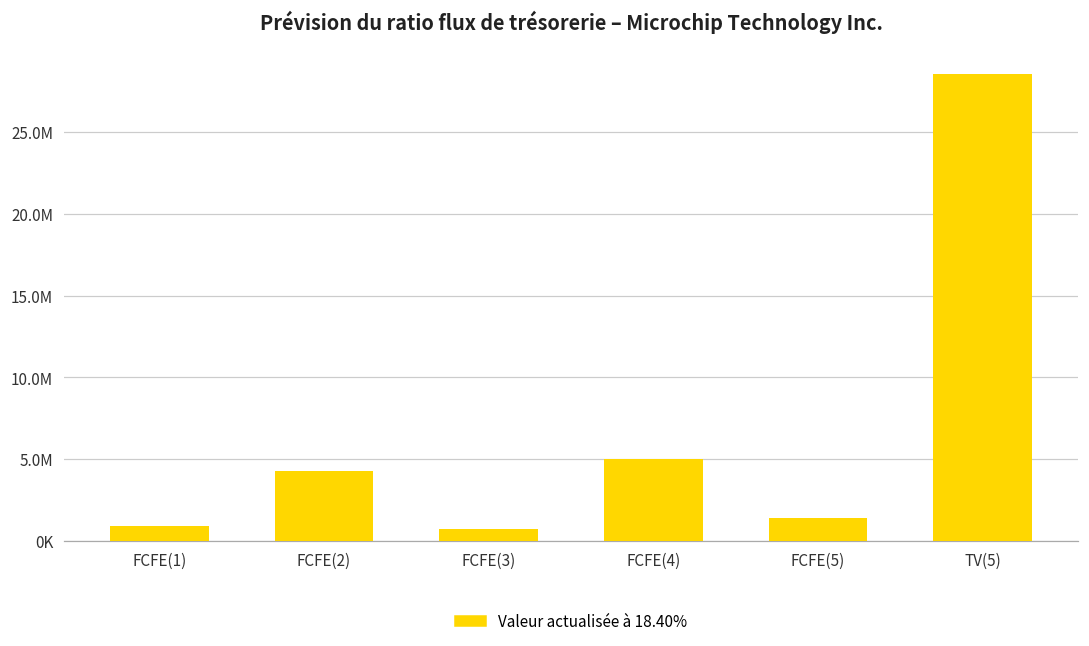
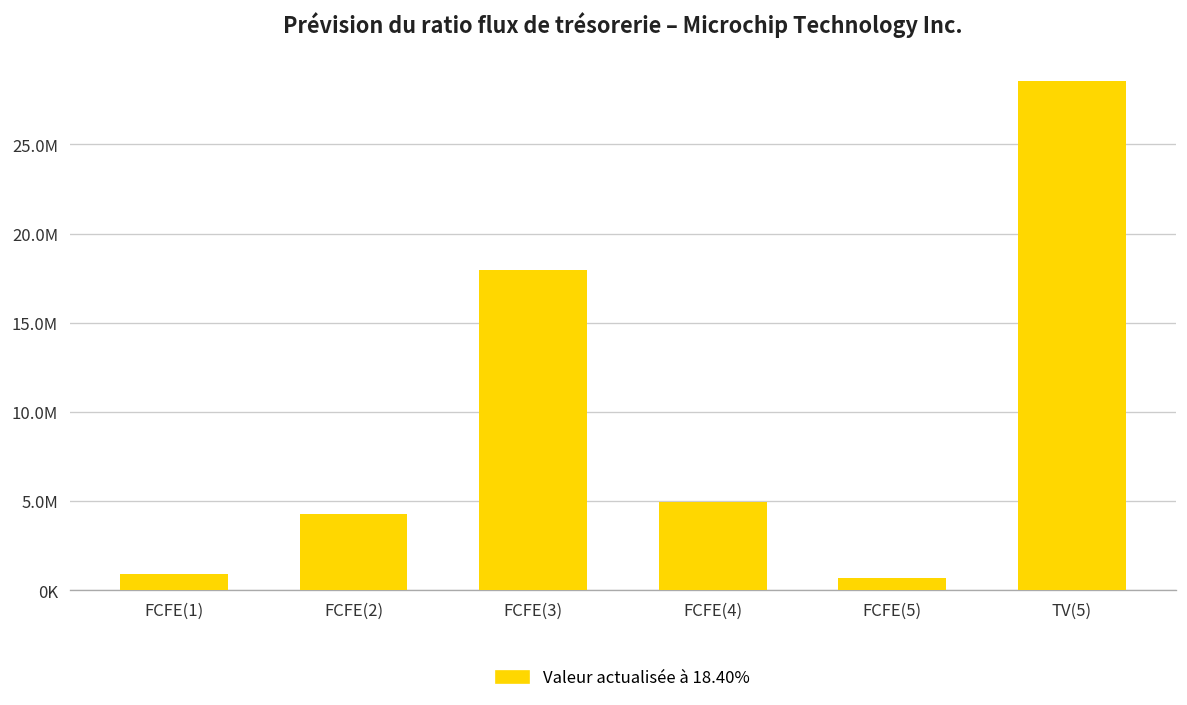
FCFE(3): 700000 -> 17900000
FCFE(5): 1400000 -> 700000
